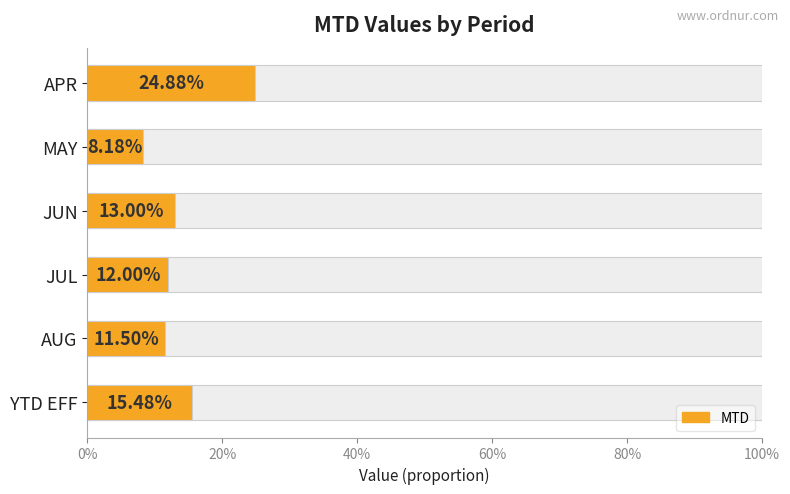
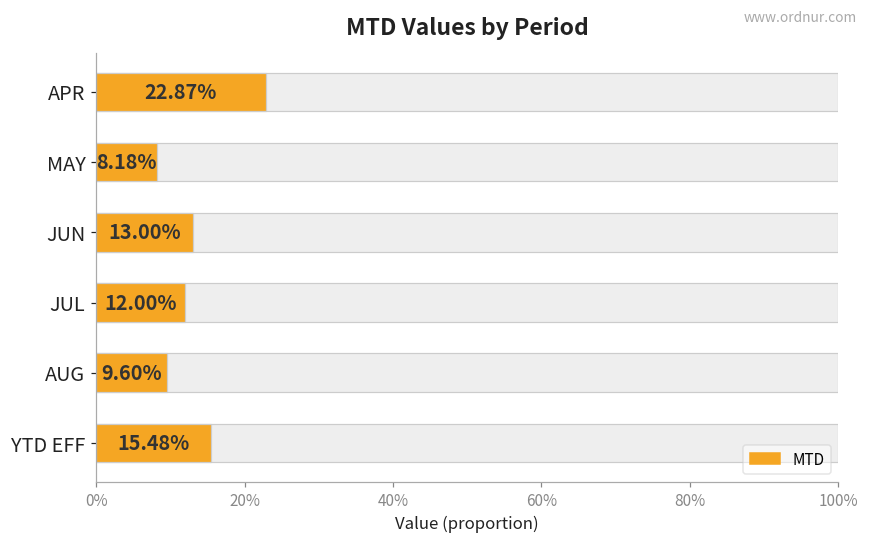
MTD, APR: 24.88% -> 22.87%
MTD, AUG: 11.50% -> 9.60%
